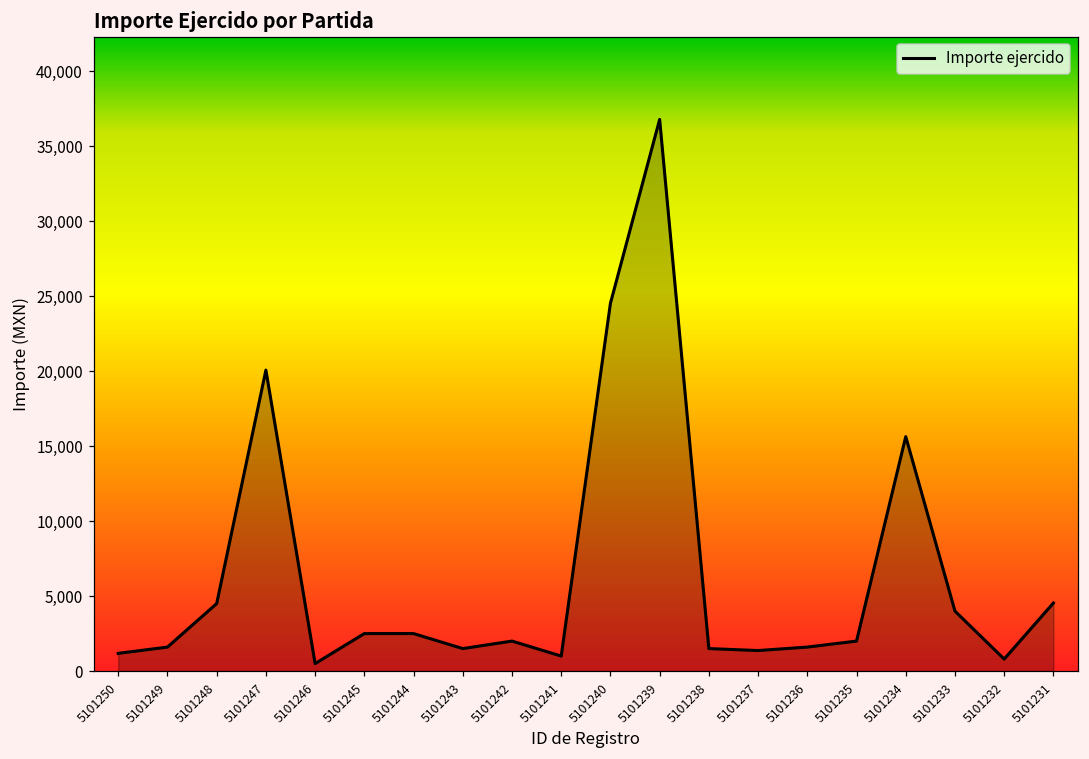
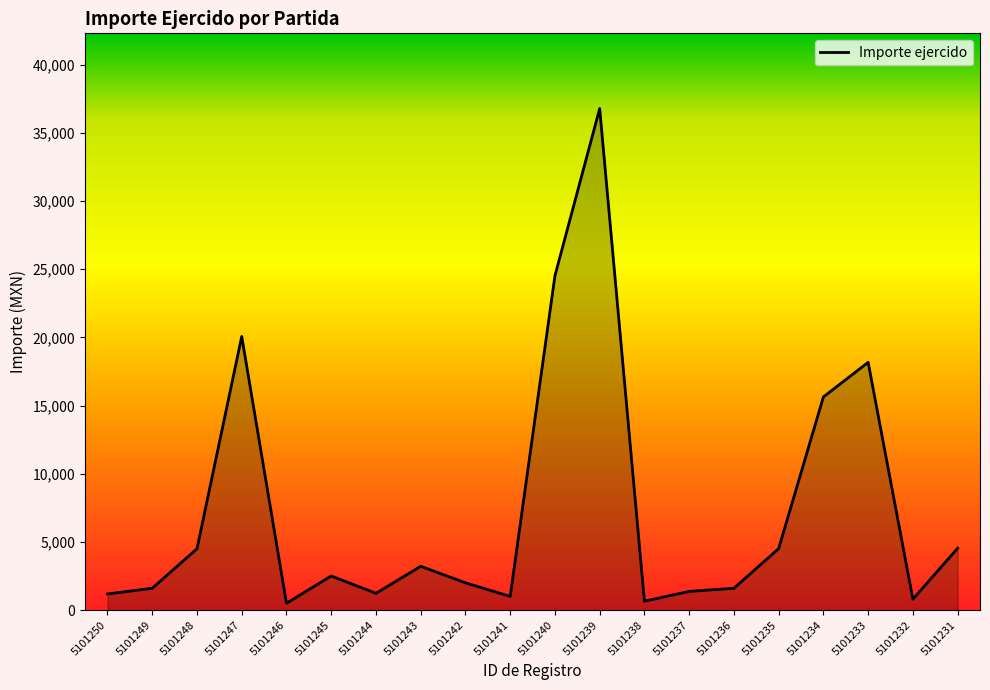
5101244: 2,500 -> 1,200
5101243: 1,500 -> 3,200
5101238: 1,500 -> 700
5101235: 2,000 -> 4,500
5101233: 4,000 -> 18,200
